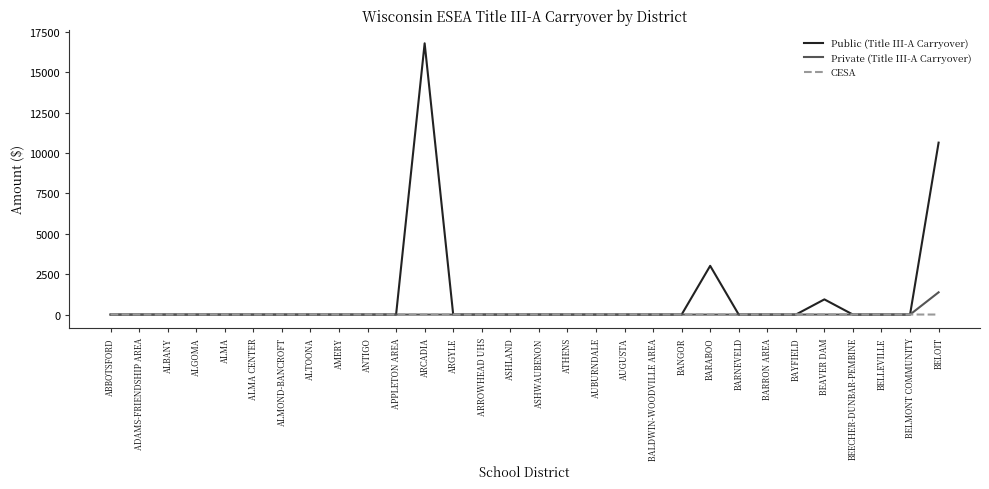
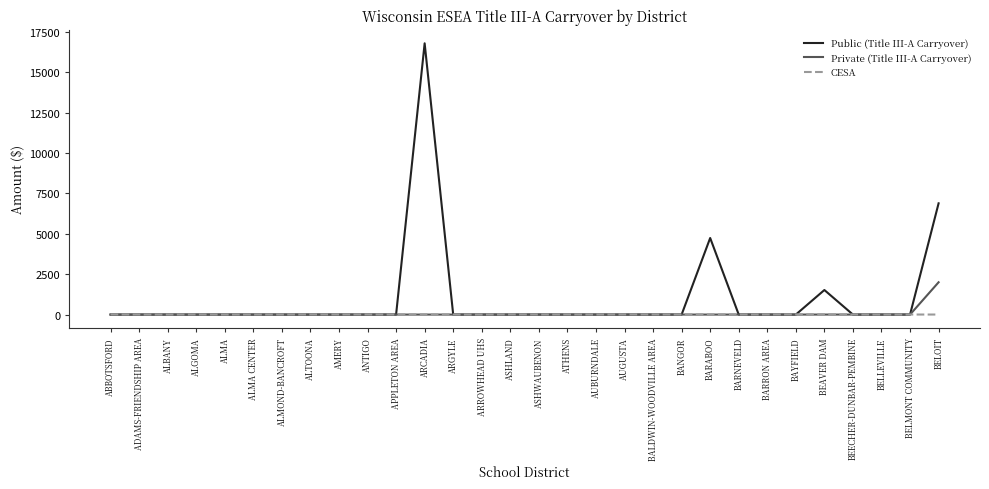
Public (Title III-A Carryover), BARABOO: 3000 -> 4700
Public (Title III-A Carryover), BEAVER DAM: 900 -> 1500
Public (Title III-A Carryover), BELOIT: 10600 -> 6900
Private (Title III-A Carryover), BELOIT: 1400 -> 2000
